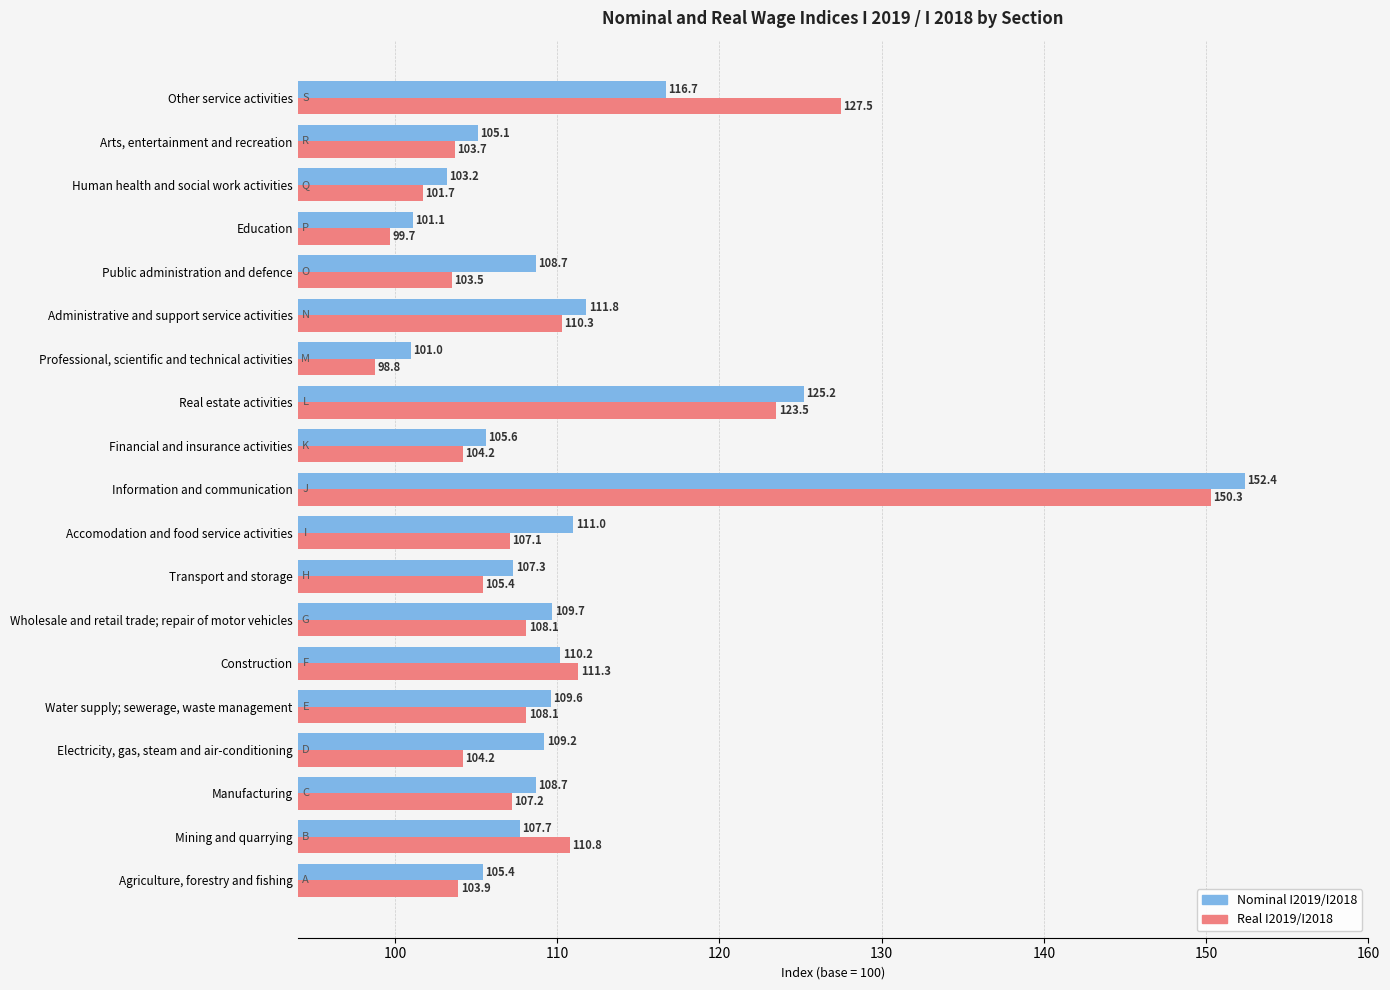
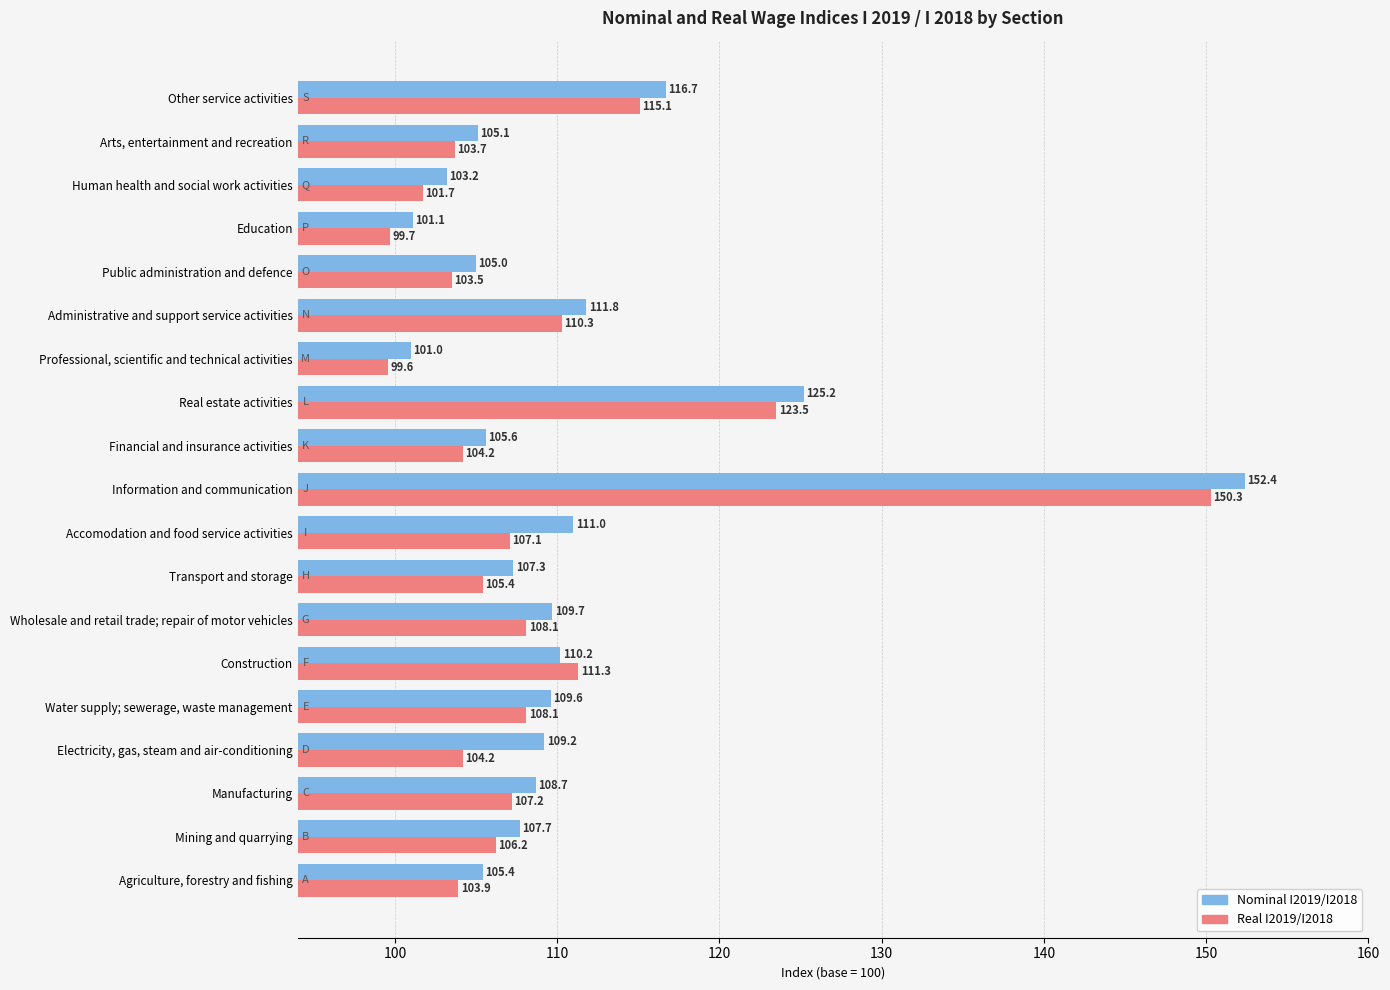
Real I2019/I2018, Other service activities: 127.5 -> 115.1
Nominal I2019/I2018, Public administration and defence: 108.7 -> 105.0
Real I2019/I2018, Professional, scientific and technical activities: 98.8 -> 99.6
Real I2019/I2018, Mining and quarrying: 110.8 -> 106.2
